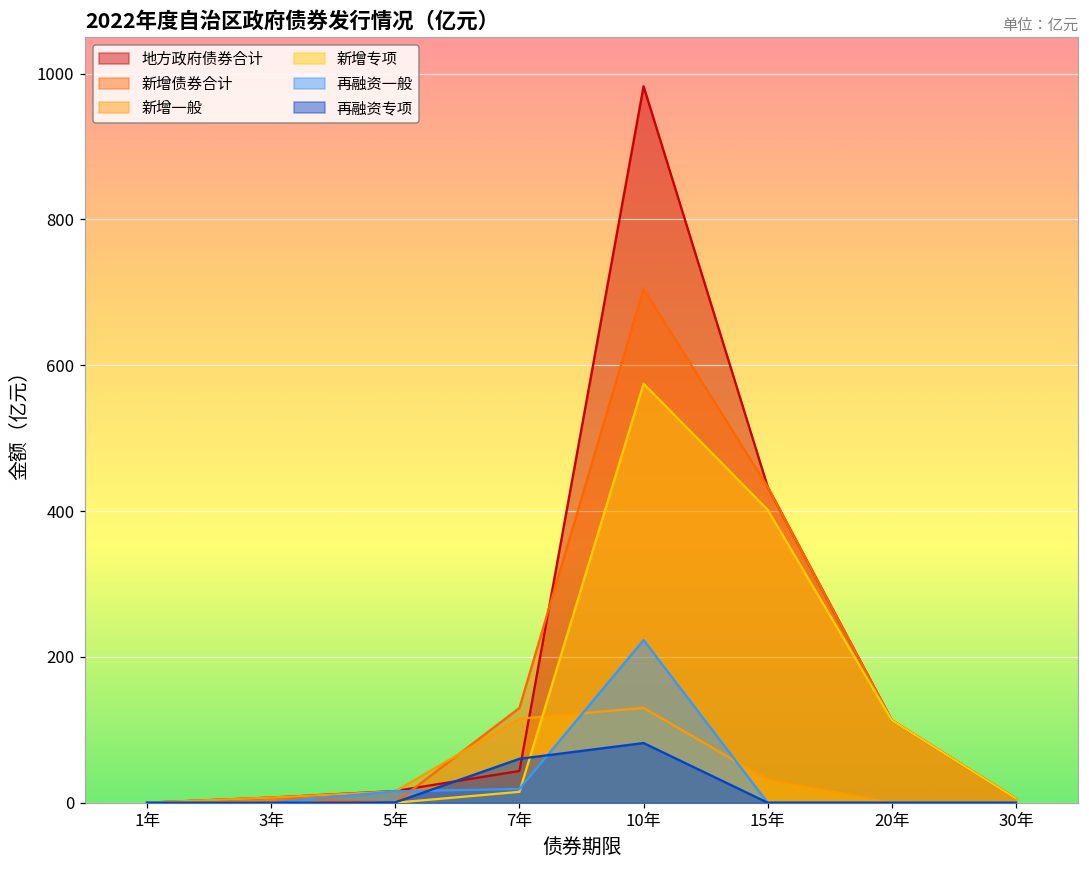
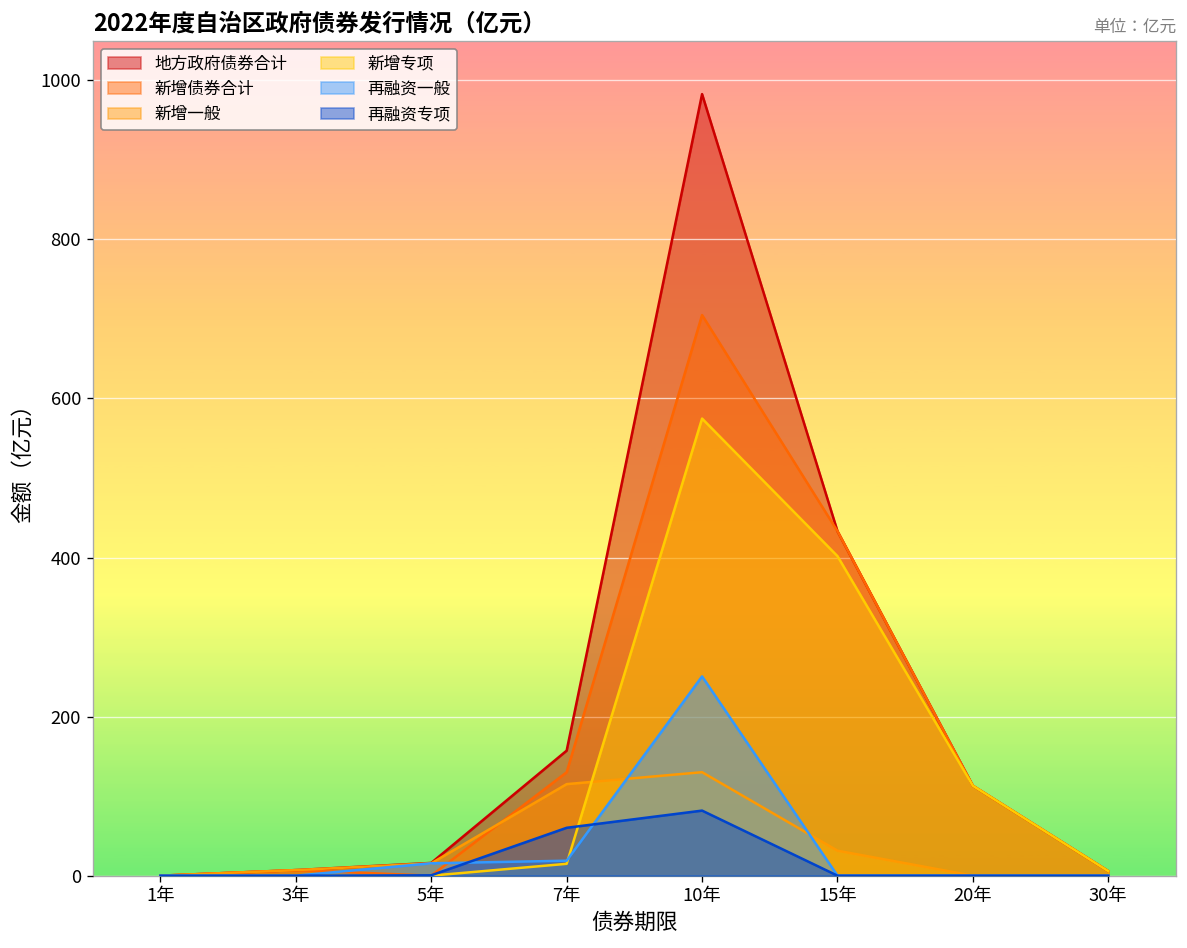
地方政府债券合计, 7年: 40 -> 160
再融资一般, 10年: 220 -> 250
